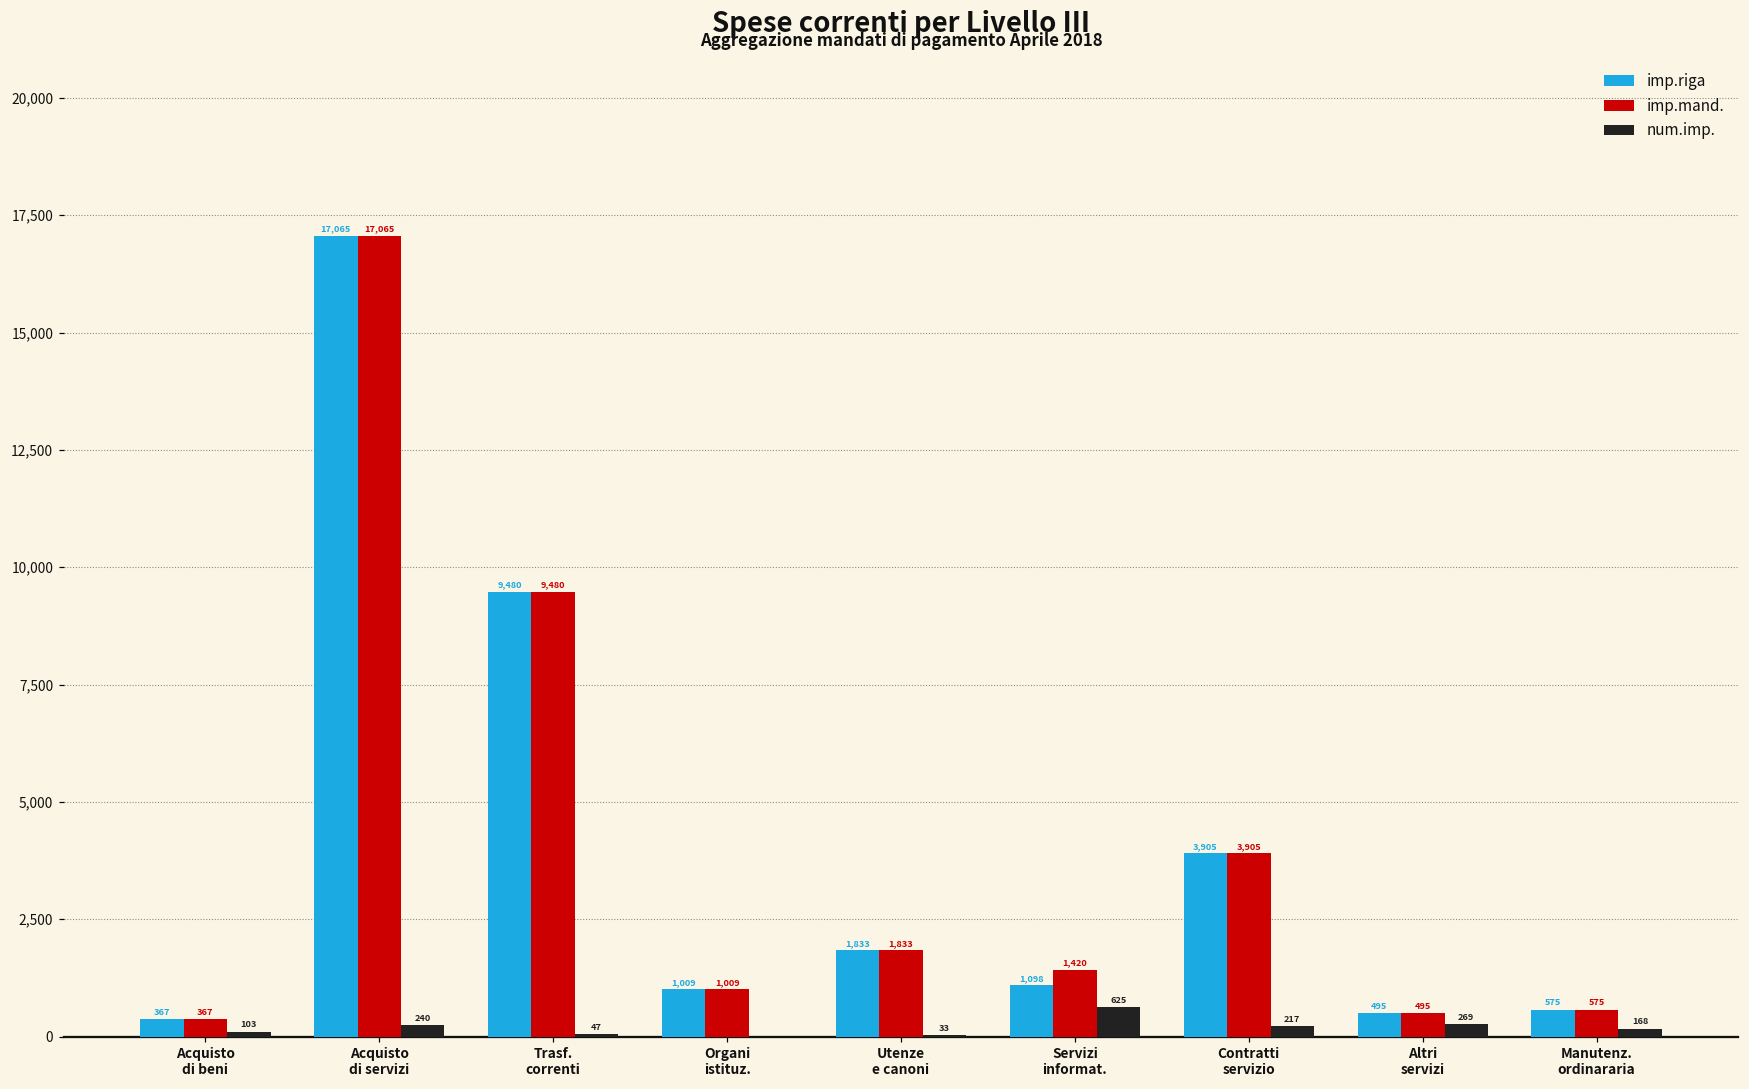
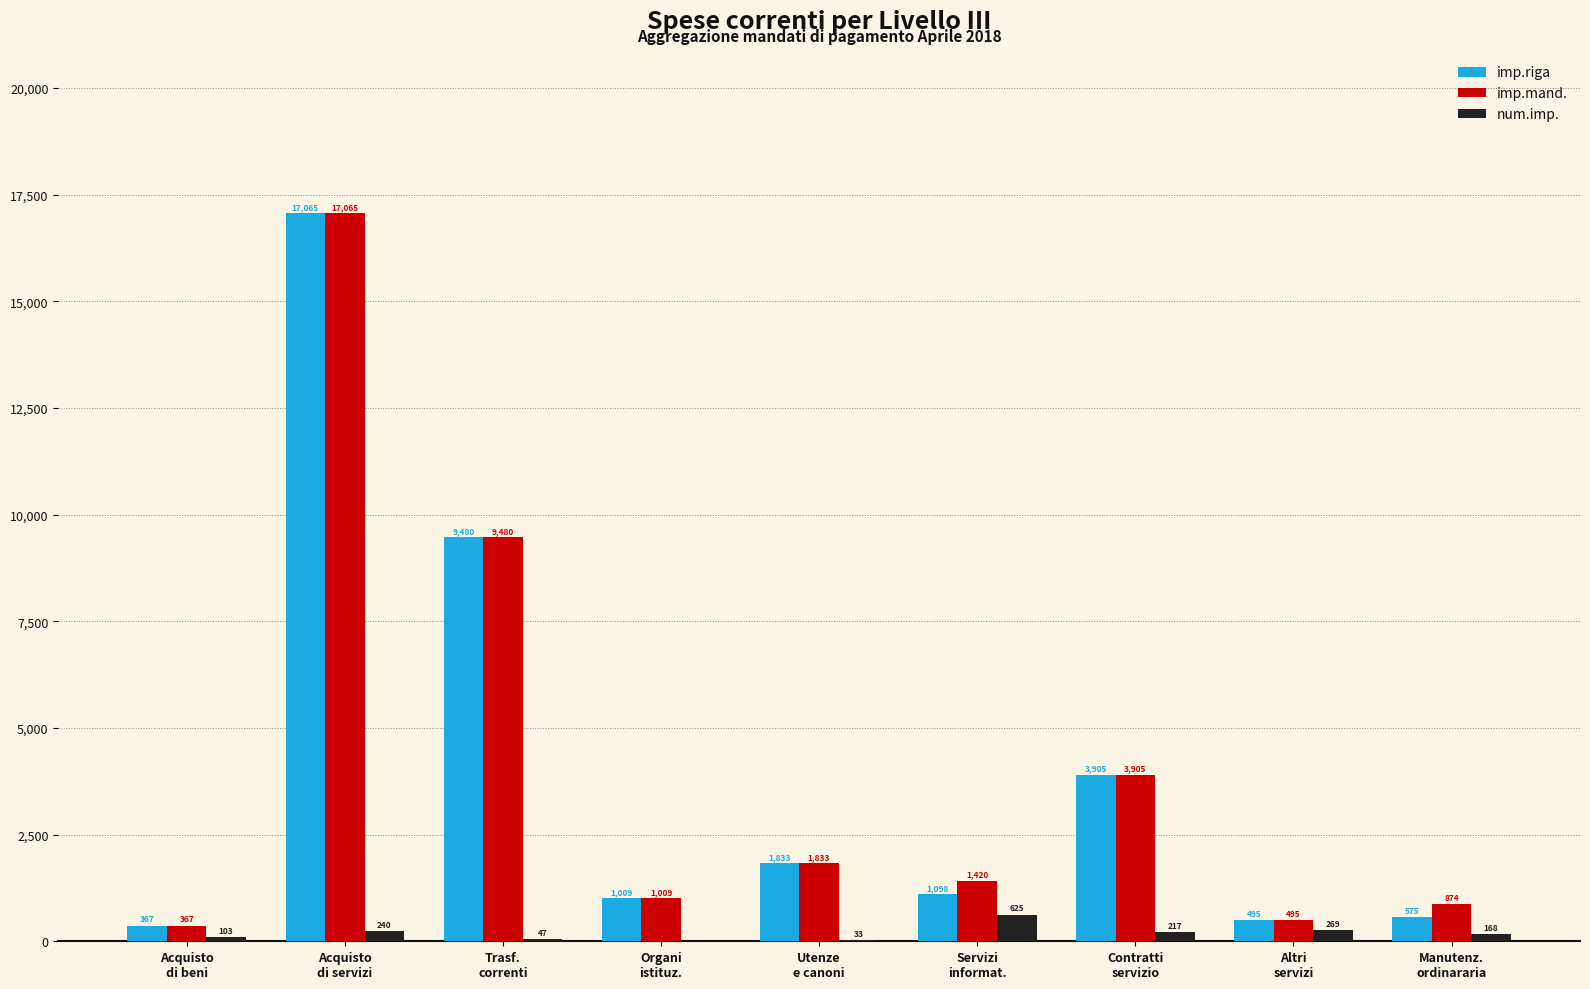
imp.mand., Manutenz. ordinararia: 575 -> 874
